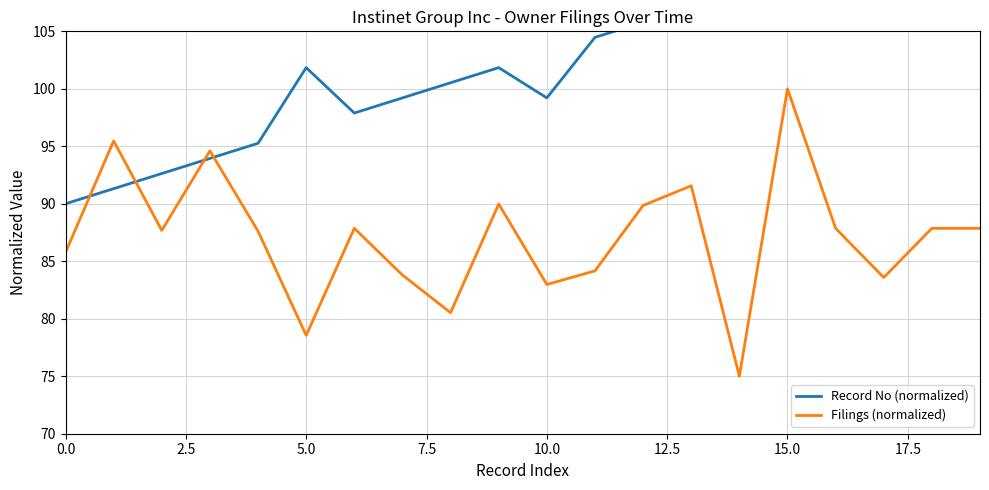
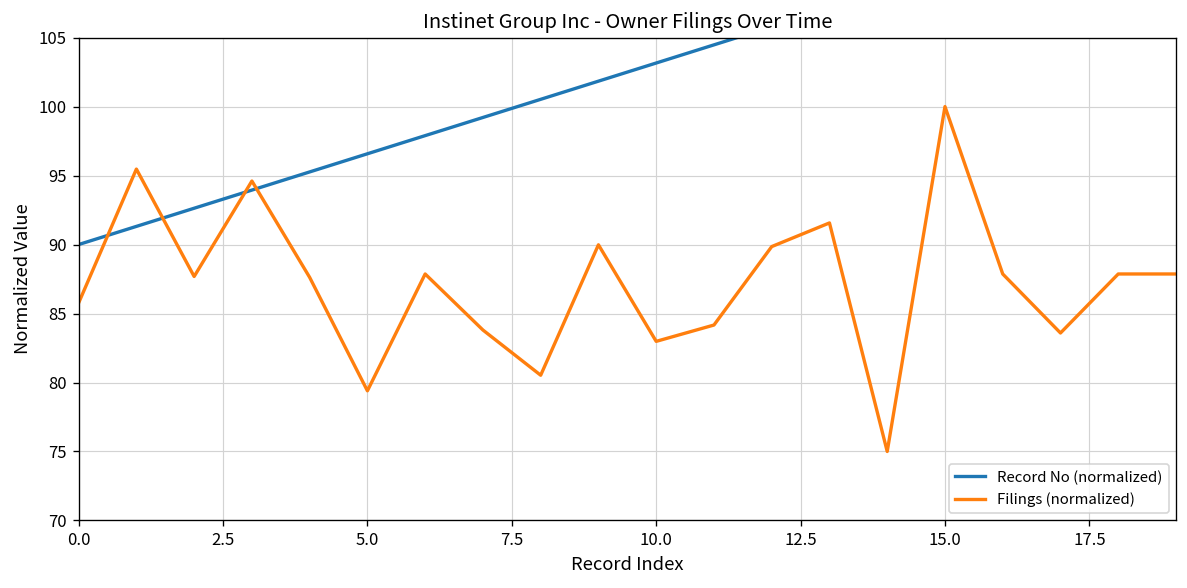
Record No (normalized), 5.0: 101.8 -> 96.6
Filings (normalized), 5.0: 78.6 -> 79.4
Record No (normalized), 10.0: 99.2 -> 103.2
